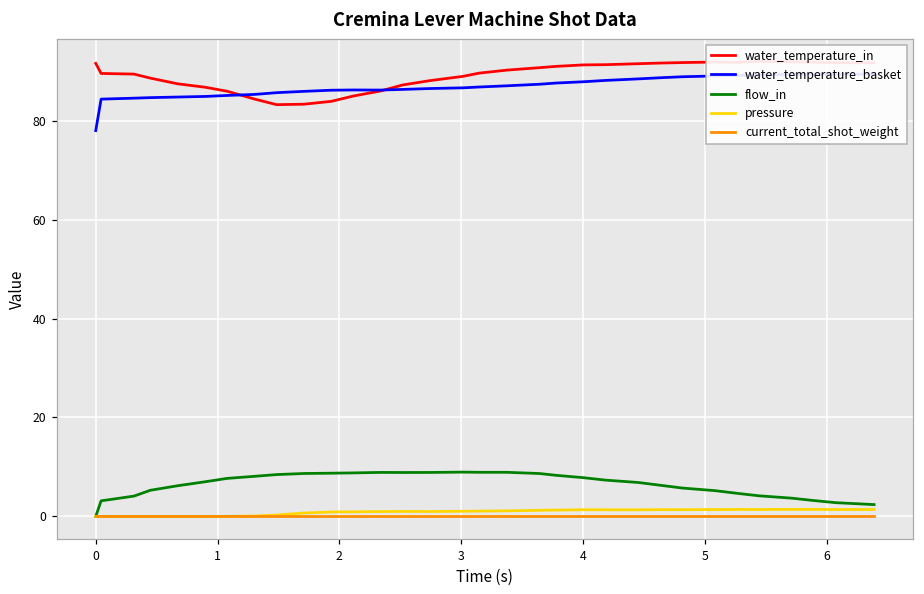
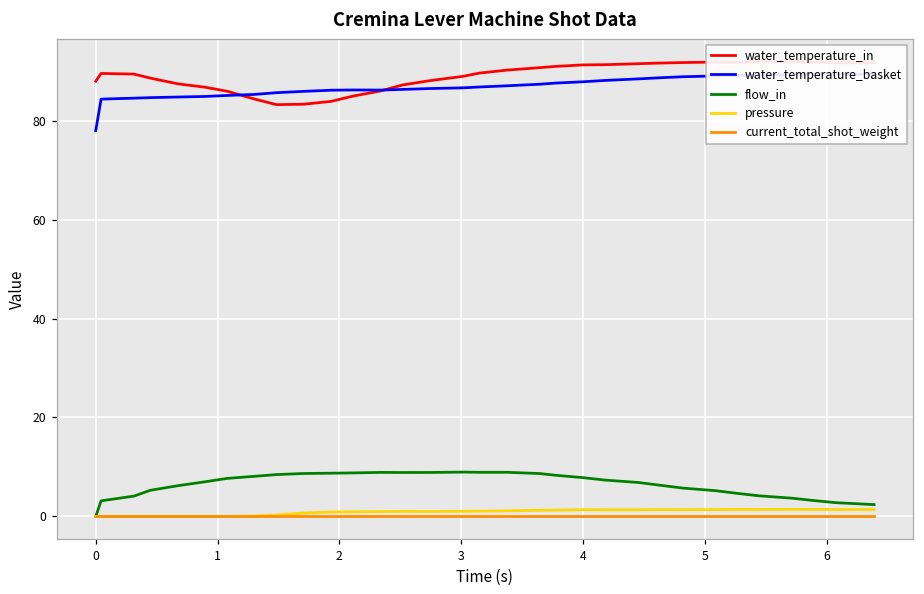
water_temperature_in, 0: 92 -> 88
